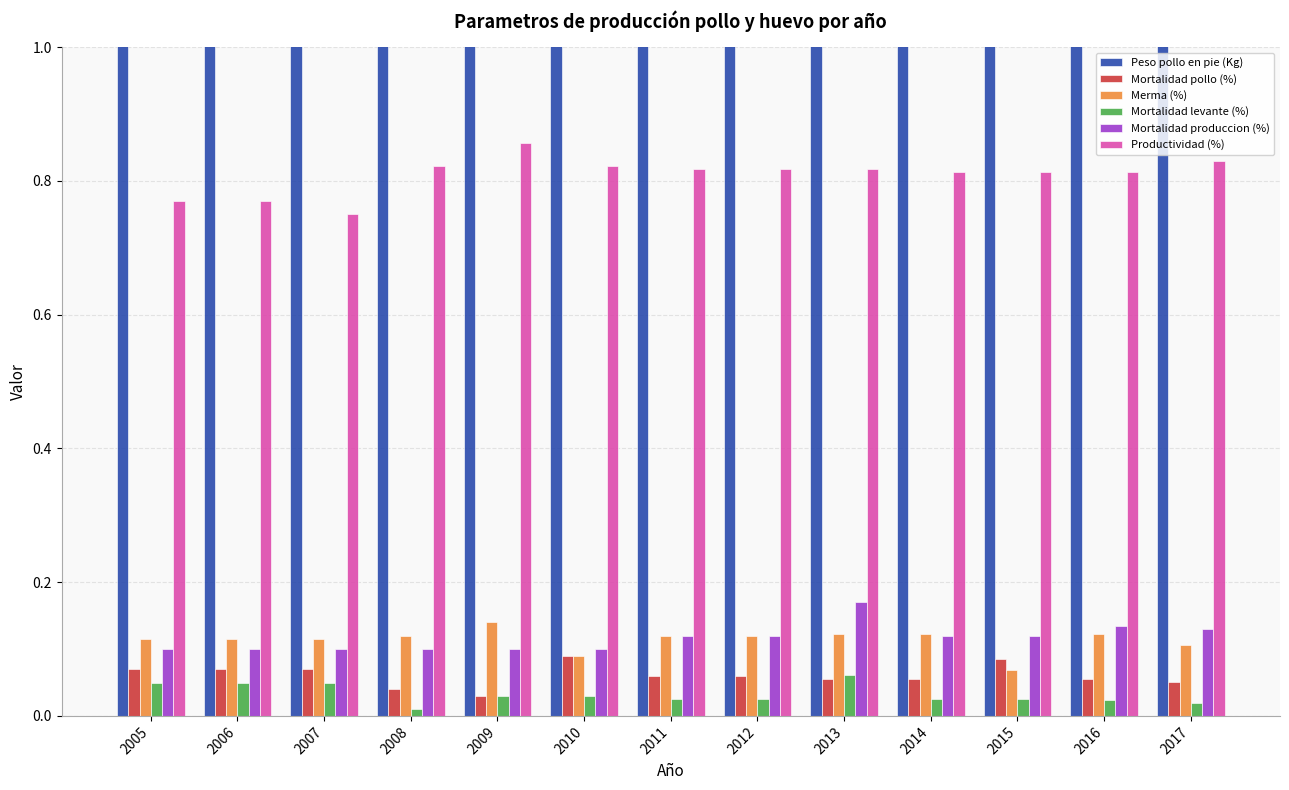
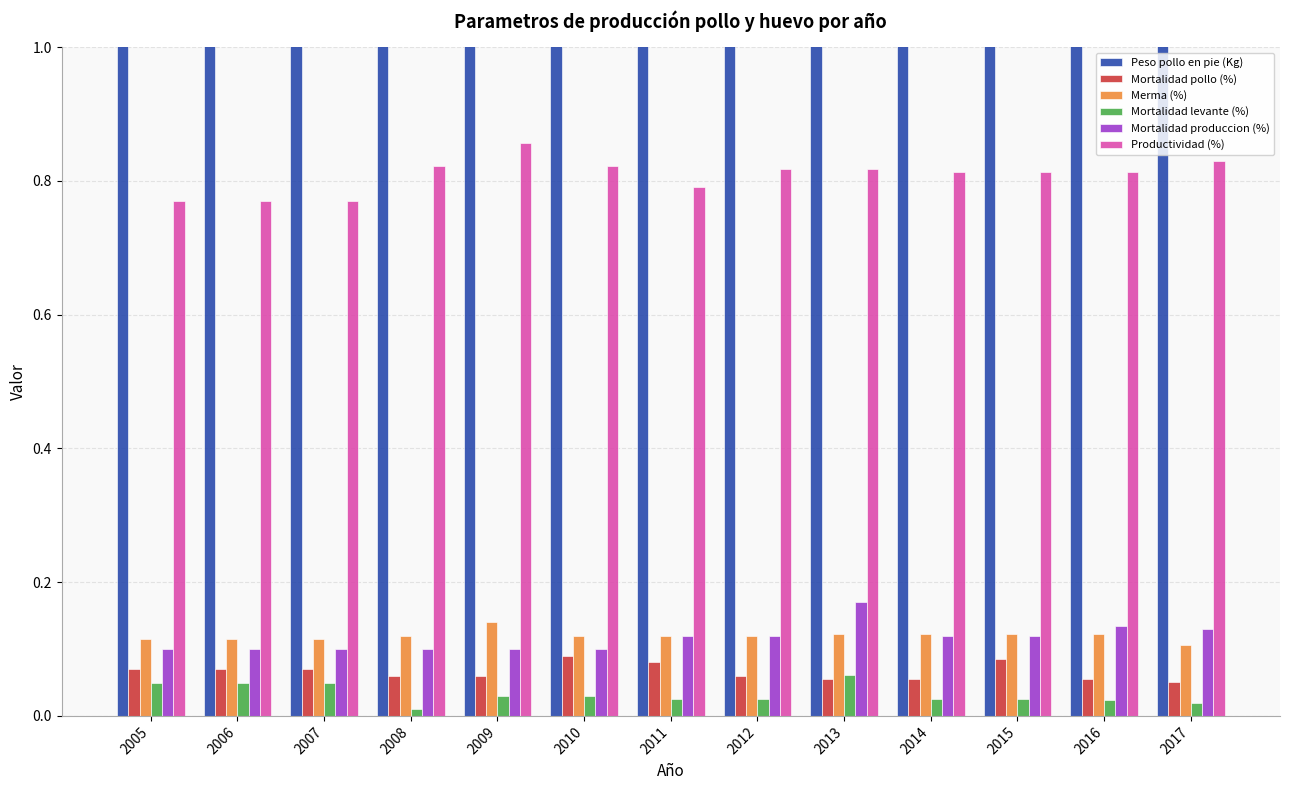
Productividad (%), 2007: 0.75 -> 0.77
Mortalidad pollo (%), 2008: 0.04 -> 0.06
Mortalidad pollo (%), 2009: 0.03 -> 0.06
Merma (%), 2010: 0.09 -> 0.12
Mortalidad pollo (%), 2011: 0.06 -> 0.08
Productividad (%), 2011: 0.82 -> 0.79
Merma (%), 2015: 0.07 -> 0.12
